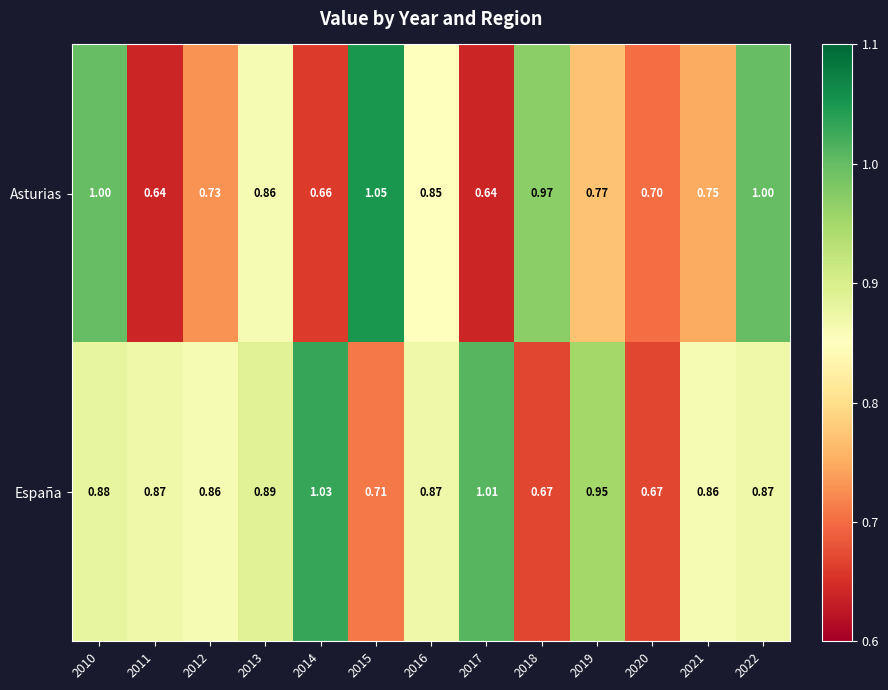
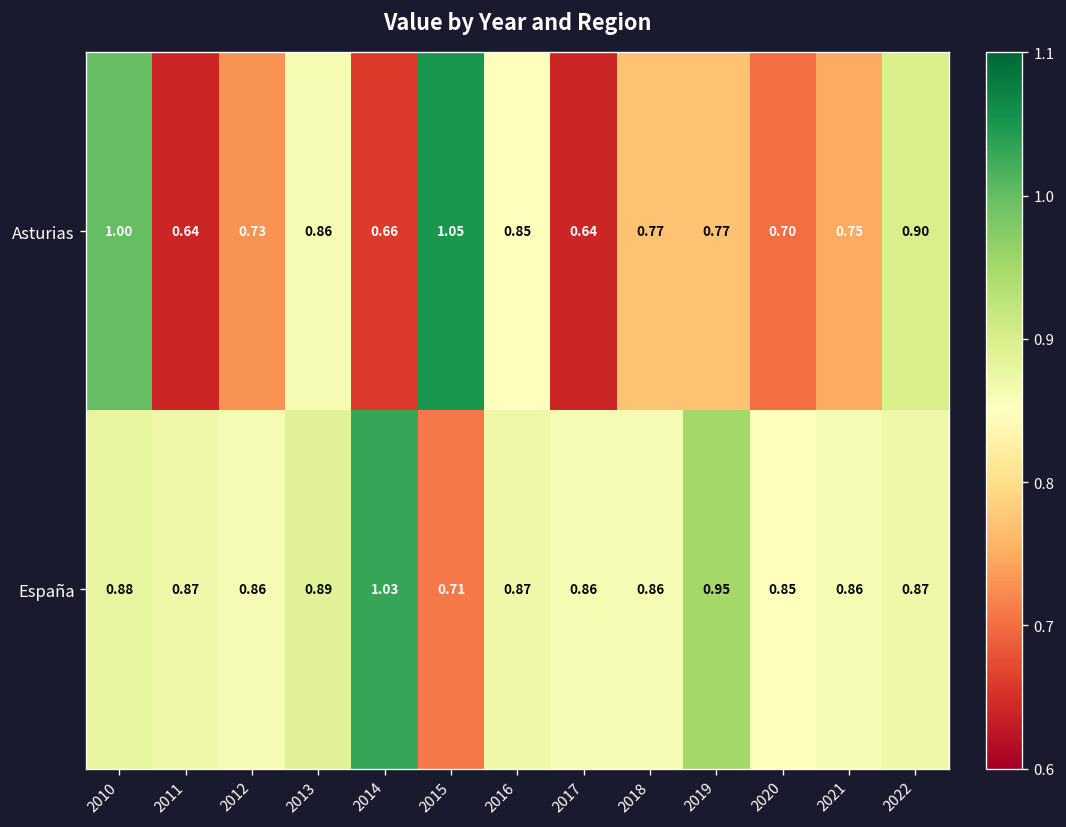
Asturias, 2018: 0.97 -> 0.77
Asturias, 2022: 1.00 -> 0.90
España, 2017: 1.01 -> 0.86
España, 2018: 0.67 -> 0.86
España, 2020: 0.67 -> 0.85
